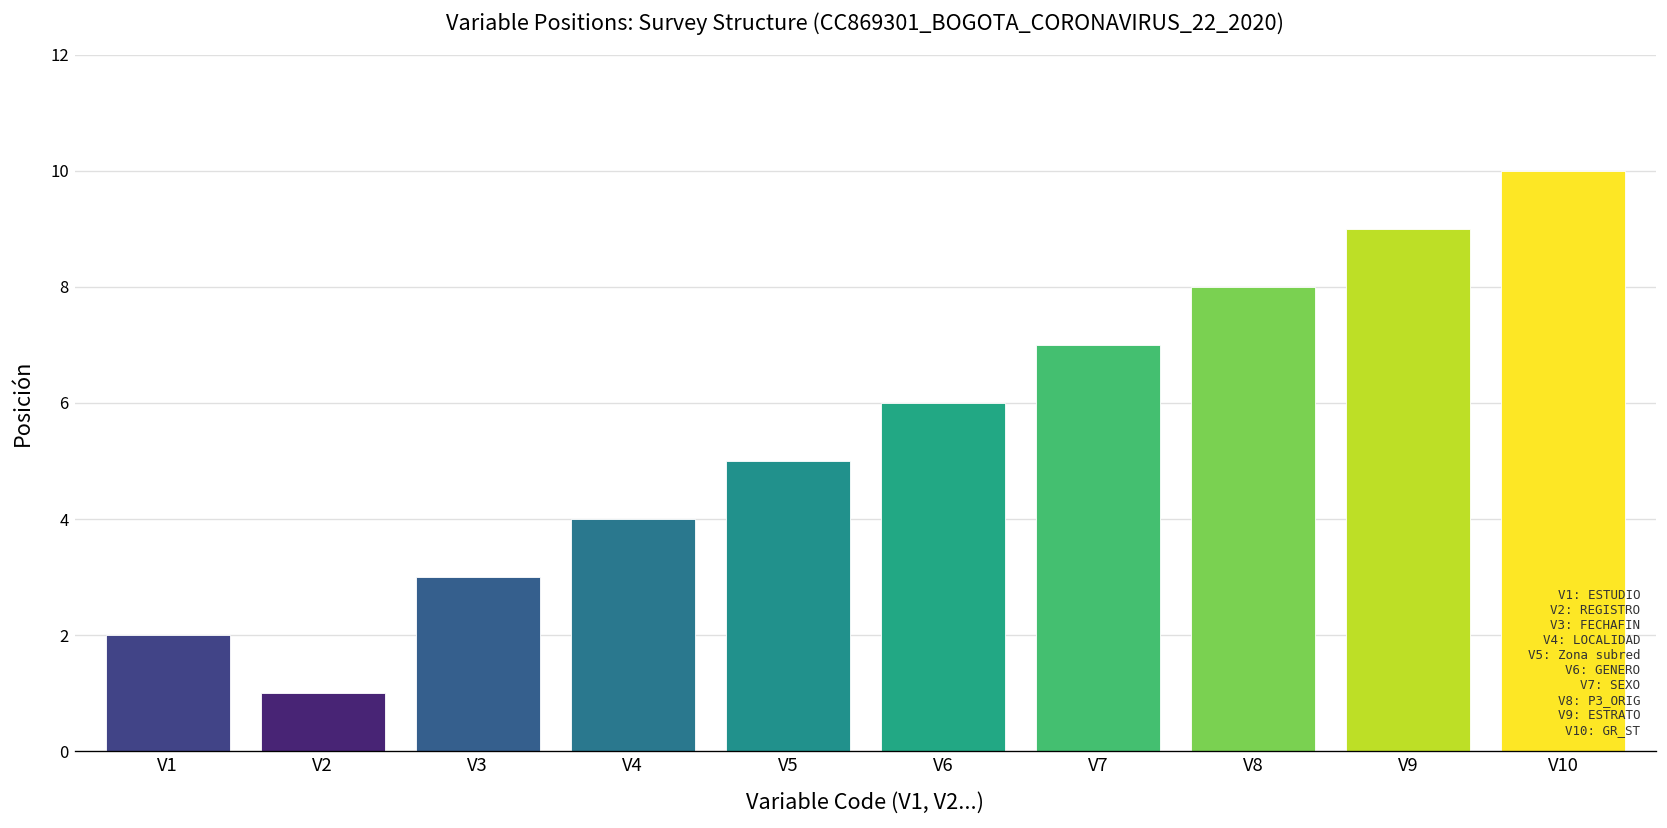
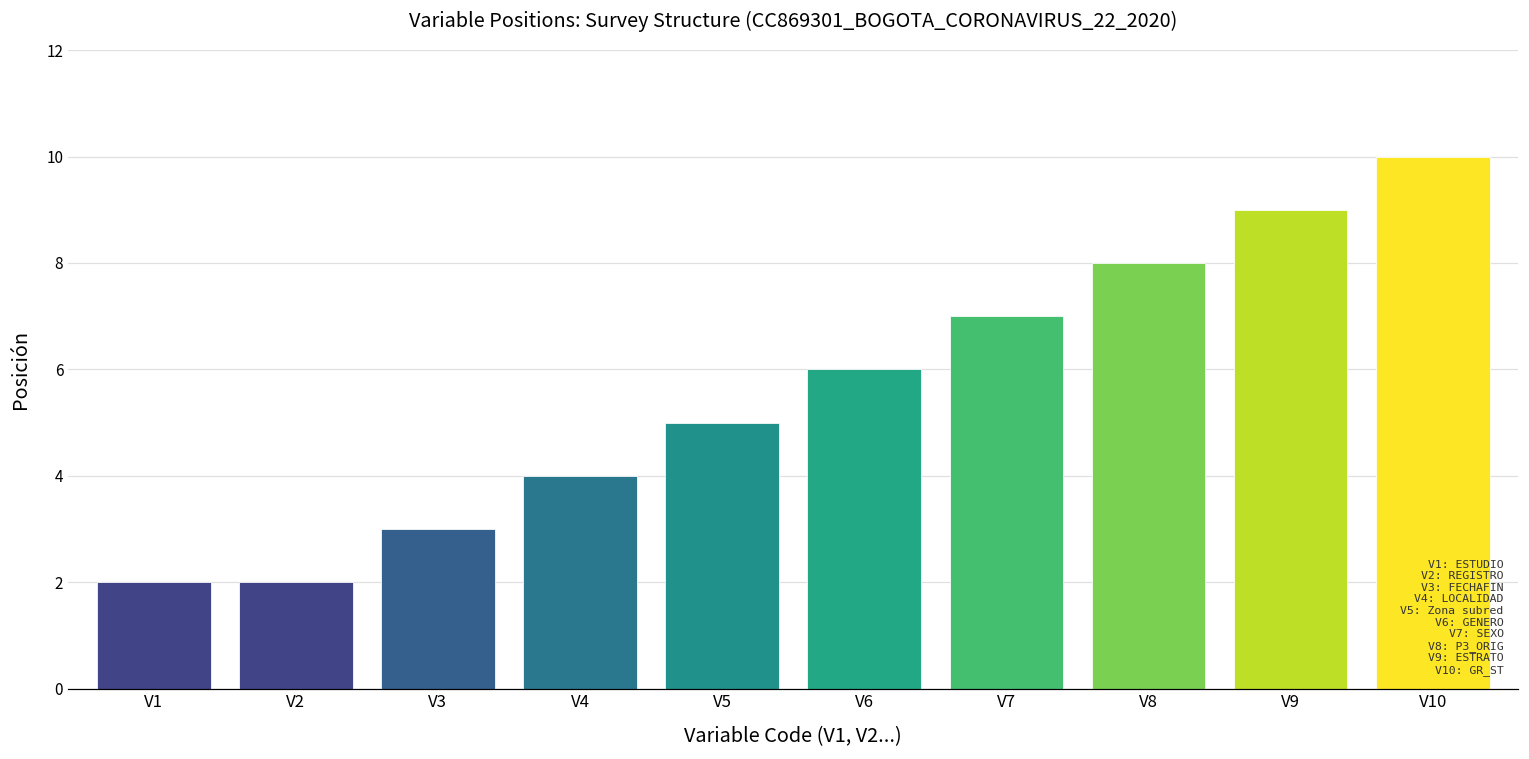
V2: 1 -> 2
